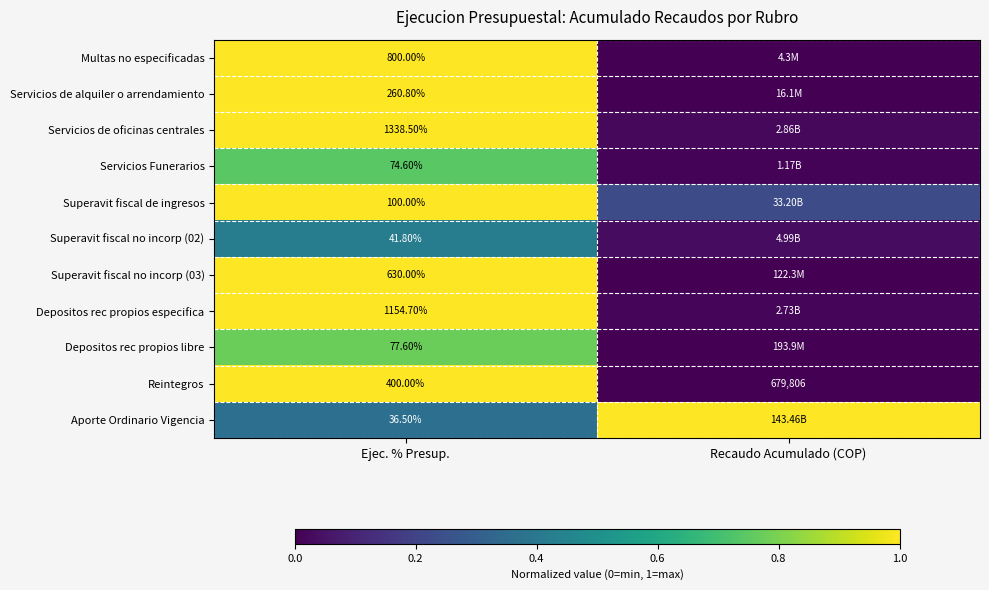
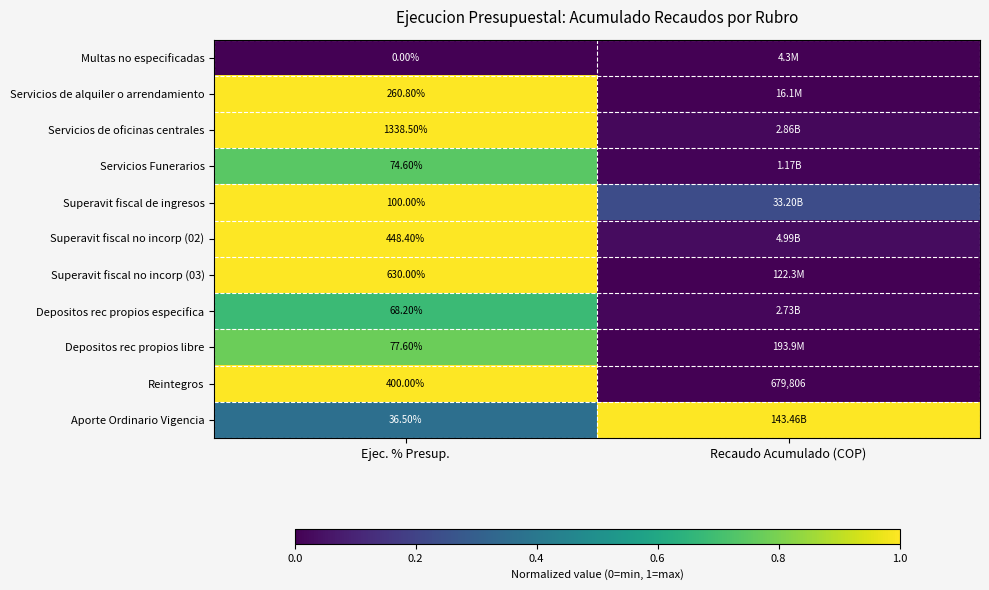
Multas no especificadas, Ejec. % Presup.: 800.00% -> 0.00%
Superavit fiscal no incorp (02), Ejec. % Presup.: 41.80% -> 448.40%
Depositos rec propios especifica, Ejec. % Presup.: 1154.70% -> 68.20%
